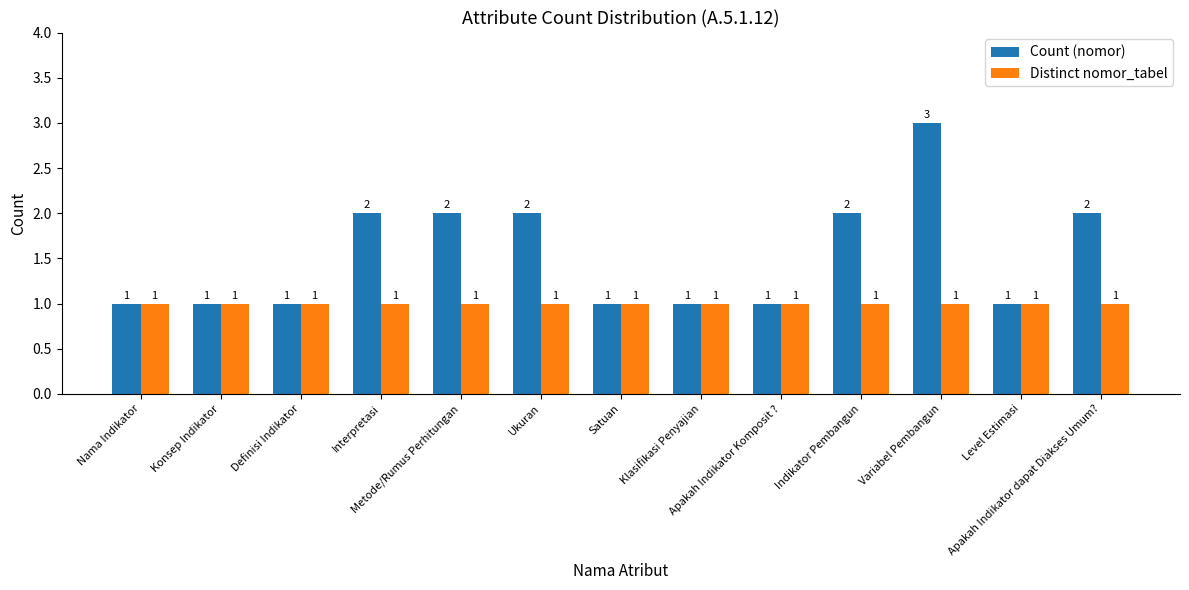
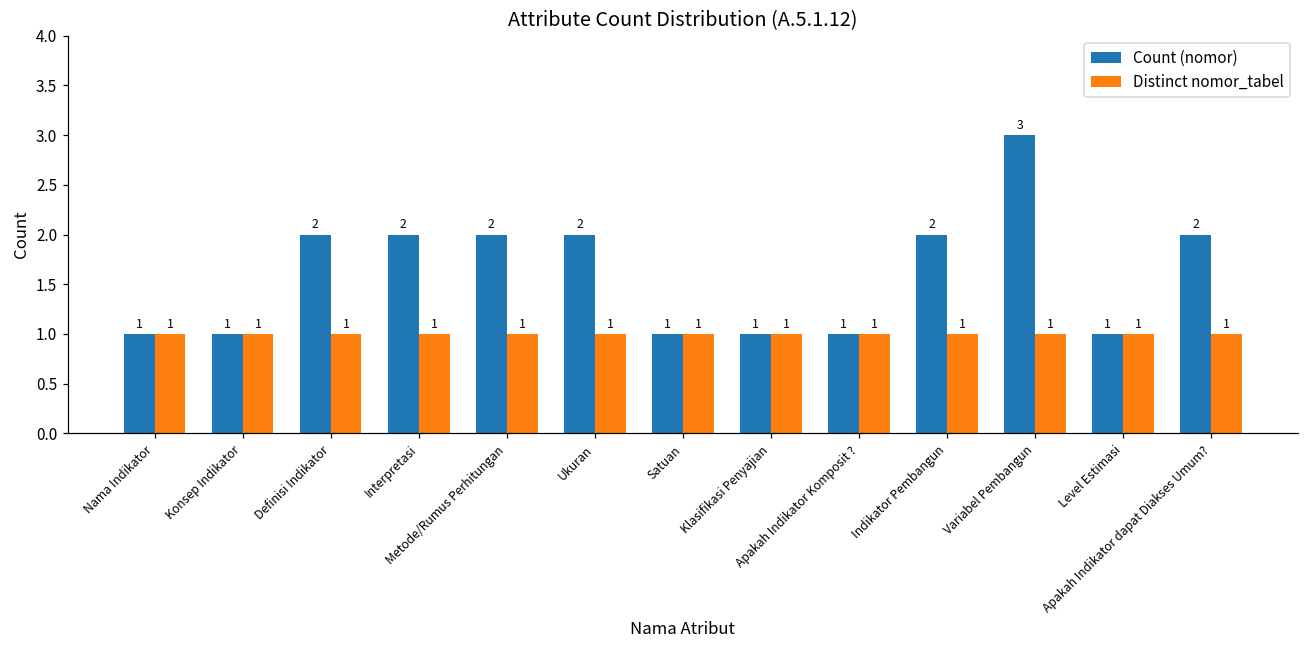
Count (nomor), Definisi Indikator: 1 -> 2
